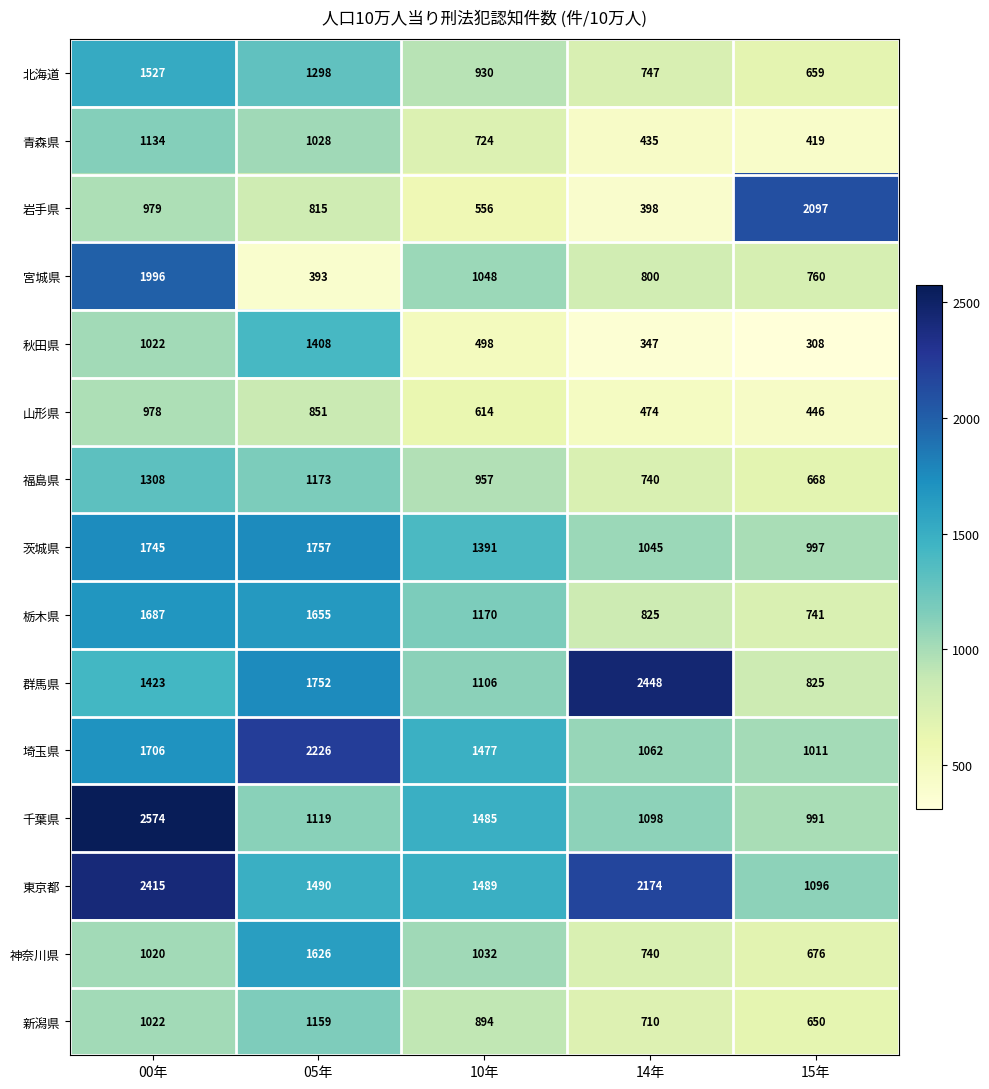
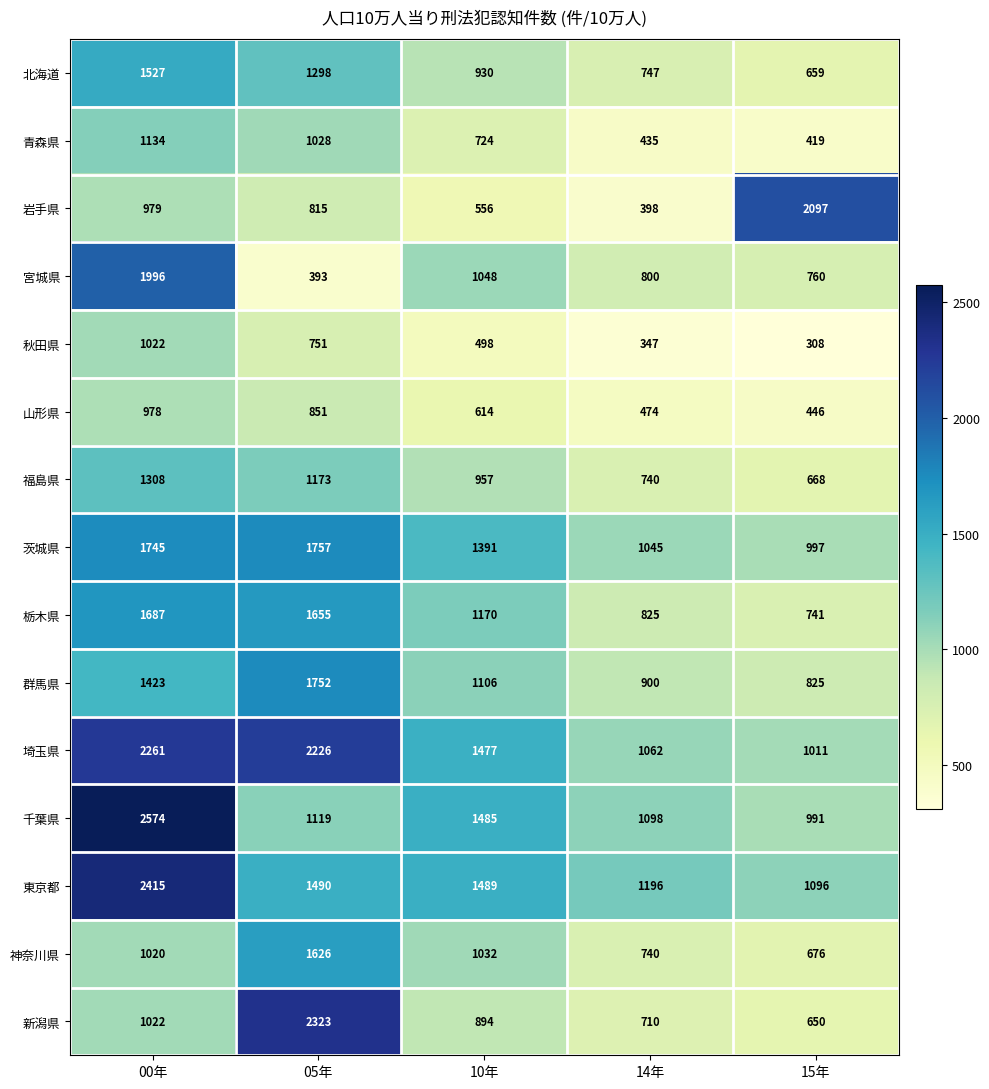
秋田県, 05年: 1408 -> 751
群馬県, 14年: 2448 -> 900
埼玉県, 00年: 1706 -> 2261
東京都, 14年: 2174 -> 1196
新潟県, 05年: 1159 -> 2323
